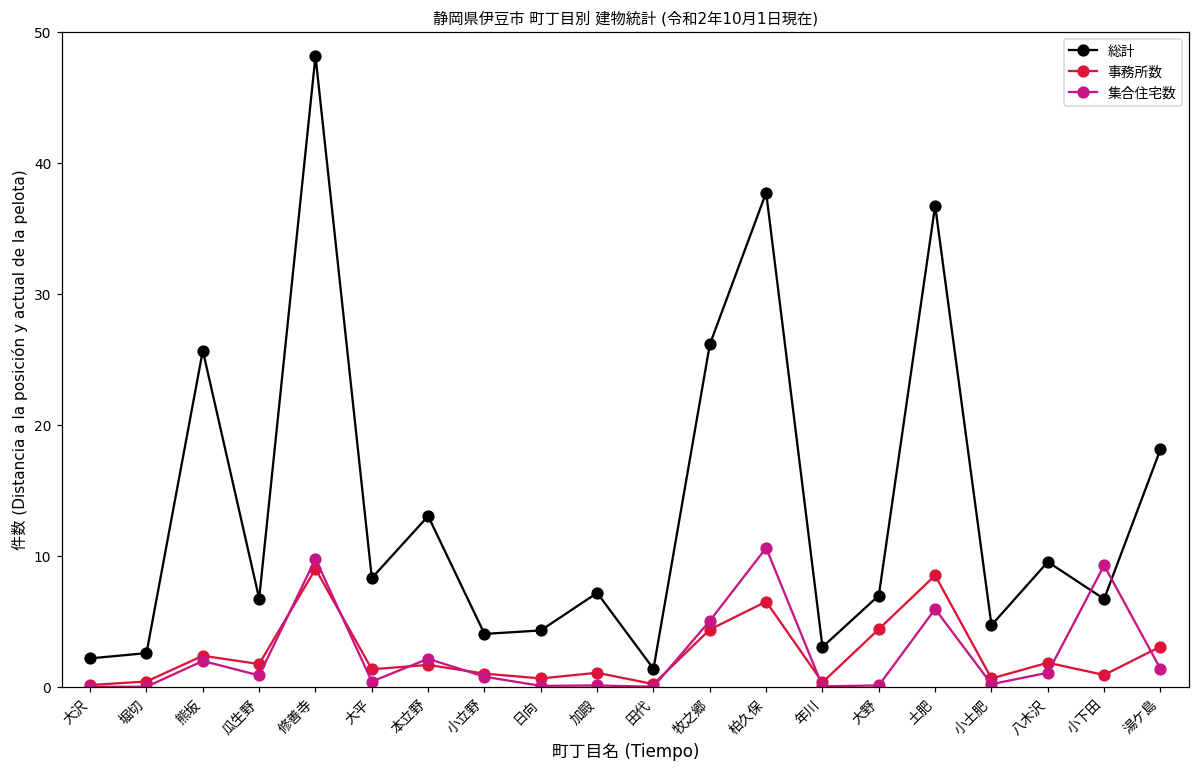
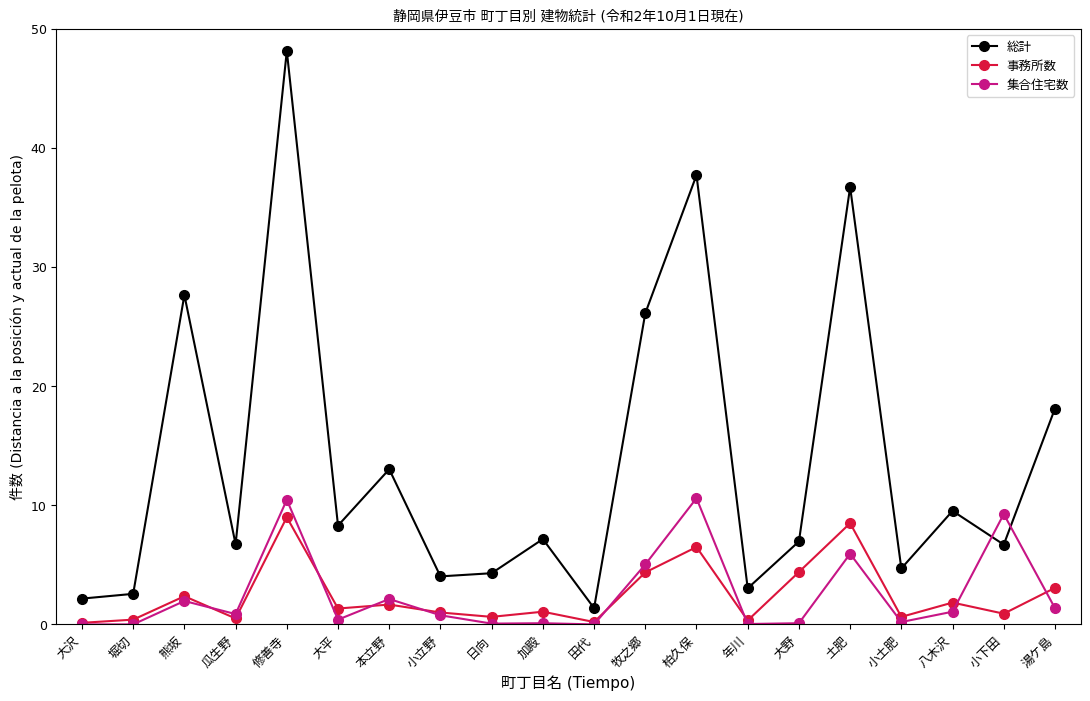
総計, 熊坂: 25.7 -> 27.7
事務所数, 瓜生野: 1.7 -> 0.5
集合住宅数, 修善寺: 9.8 -> 10.5
